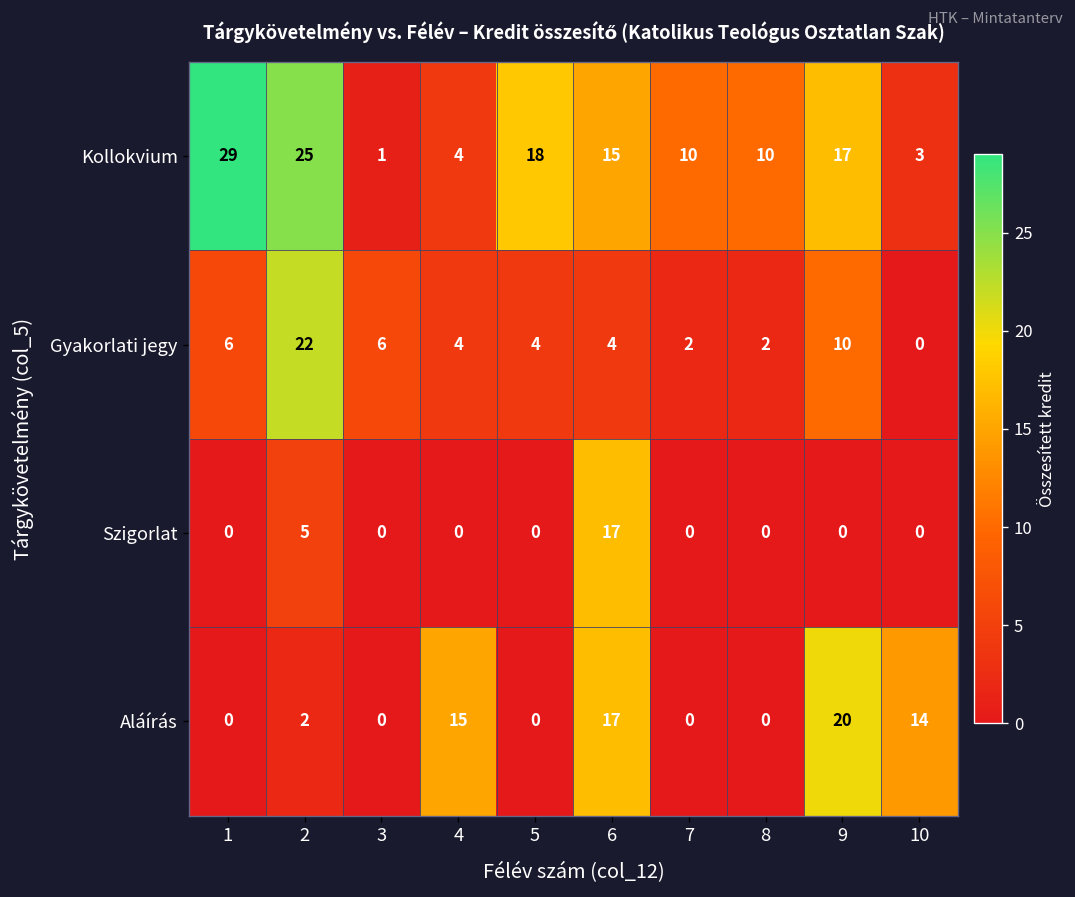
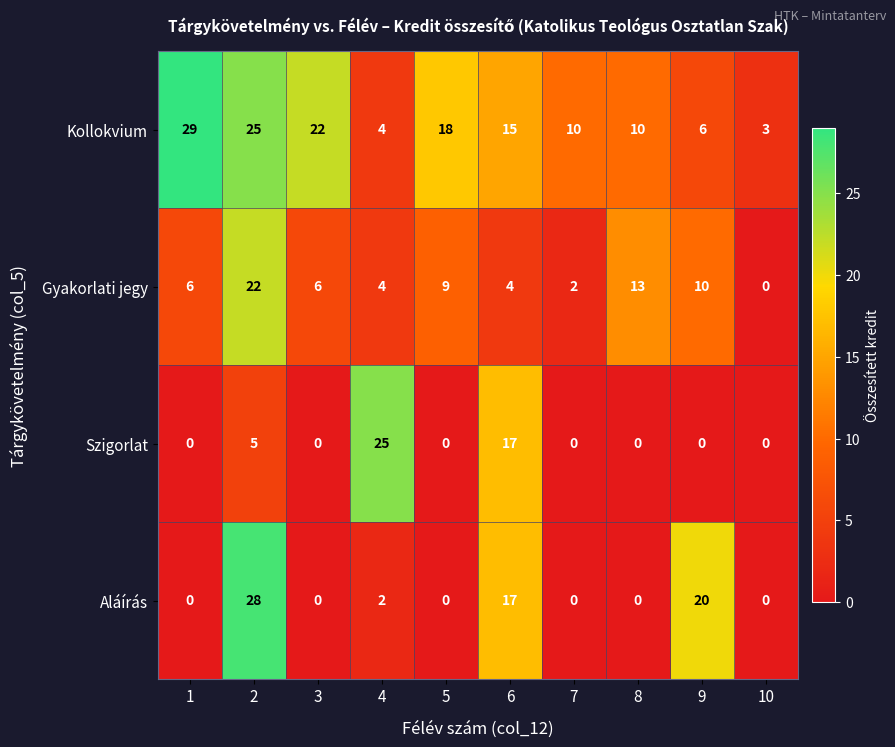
Kollokvium, 3: 1 -> 22
Kollokvium, 9: 17 -> 6
Gyakorlati jegy, 5: 4 -> 9
Gyakorlati jegy, 8: 2 -> 13
Szigorlat, 4: 0 -> 25
Aláírás, 2: 2 -> 28
Aláírás, 4: 15 -> 2
Aláírás, 10: 14 -> 0
